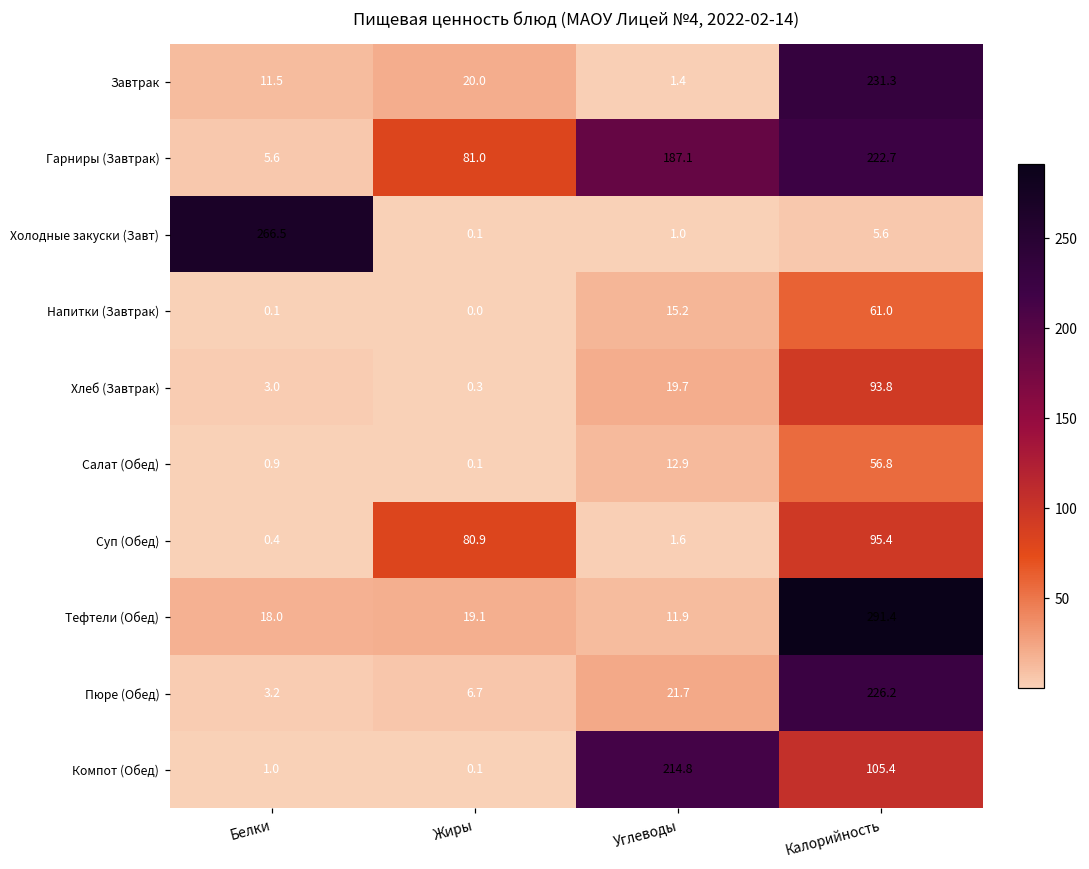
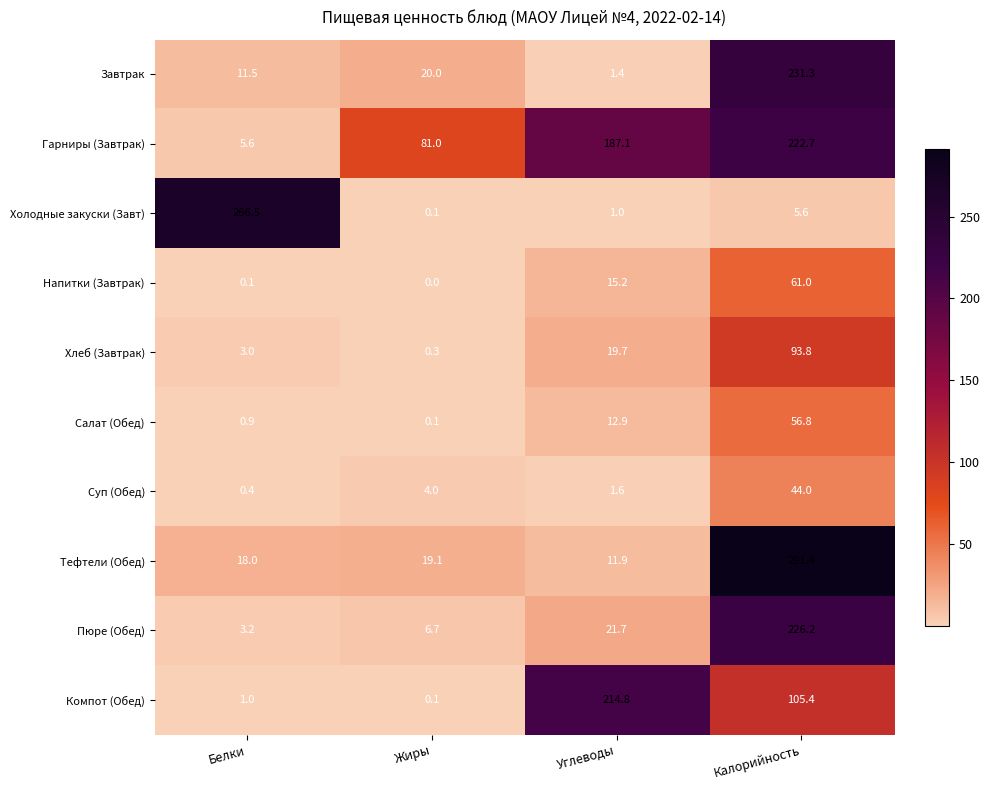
Суп (Обед), Жиры: 80.9 -> 4.0
Суп (Обед), Калорийность: 95.4 -> 44.0
